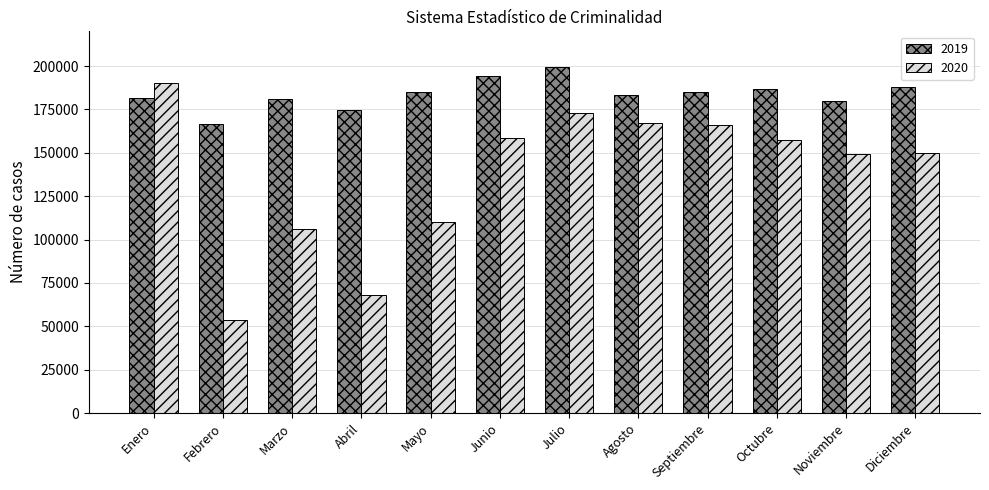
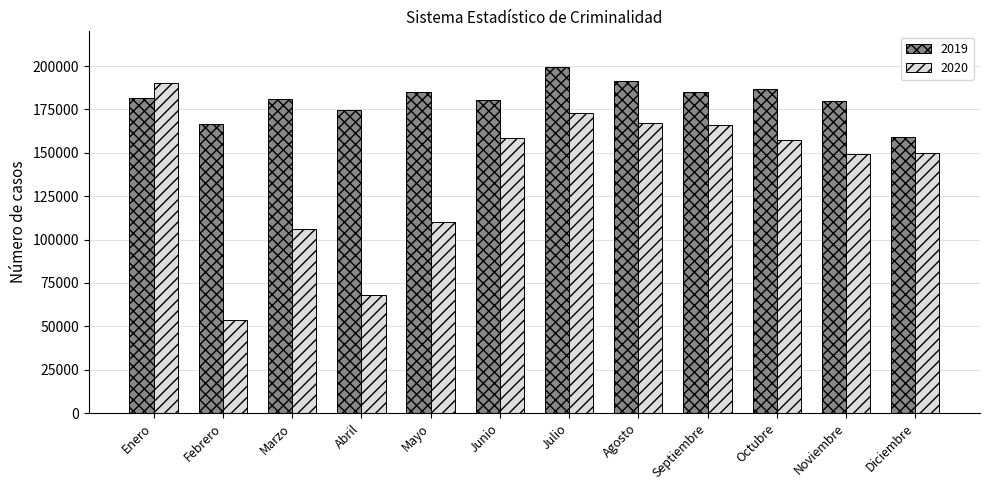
2019, Junio: 194000 -> 181000
2019, Agosto: 183000 -> 191000
2019, Diciembre: 188000 -> 159000
